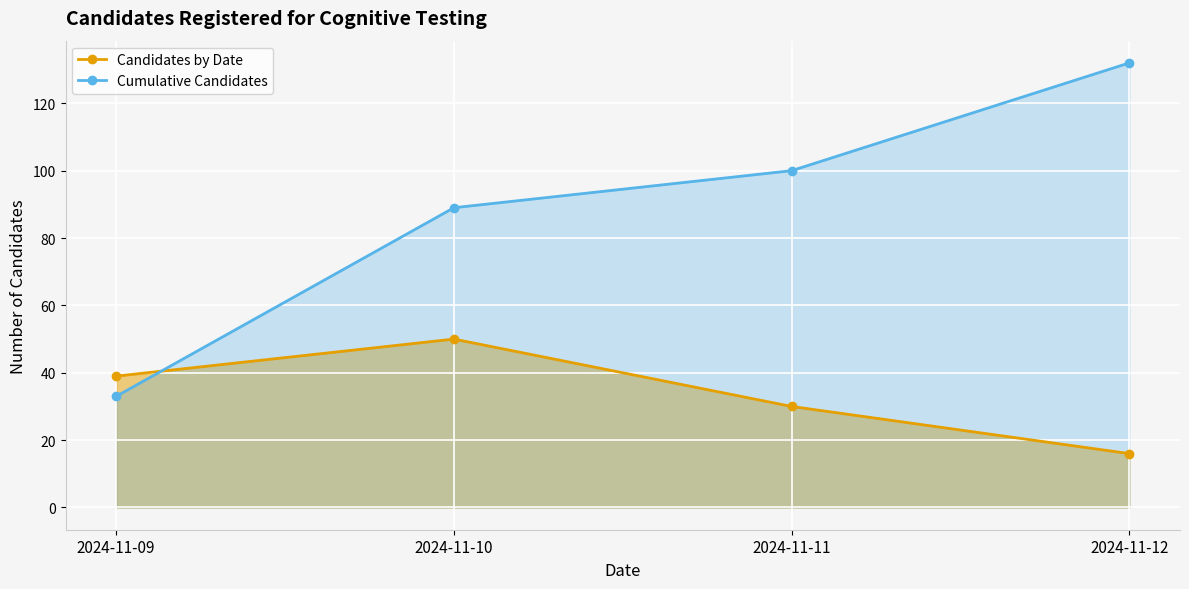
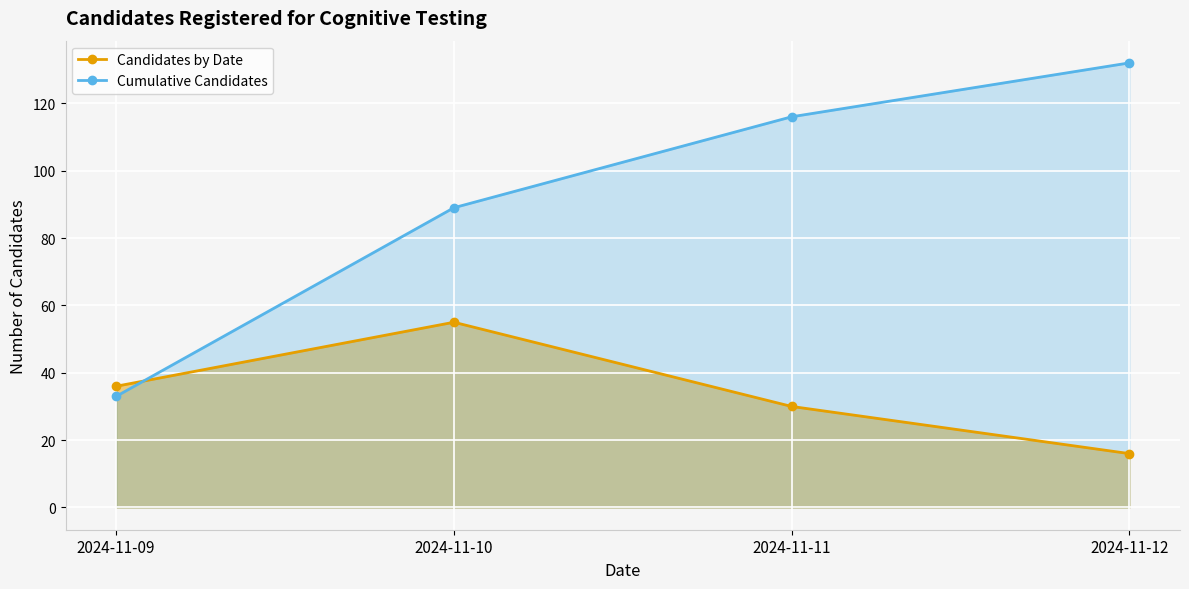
Candidates by Date, 2024-11-09: 39 -> 36
Candidates by Date, 2024-11-10: 50 -> 55
Cumulative Candidates, 2024-11-11: 100 -> 116
